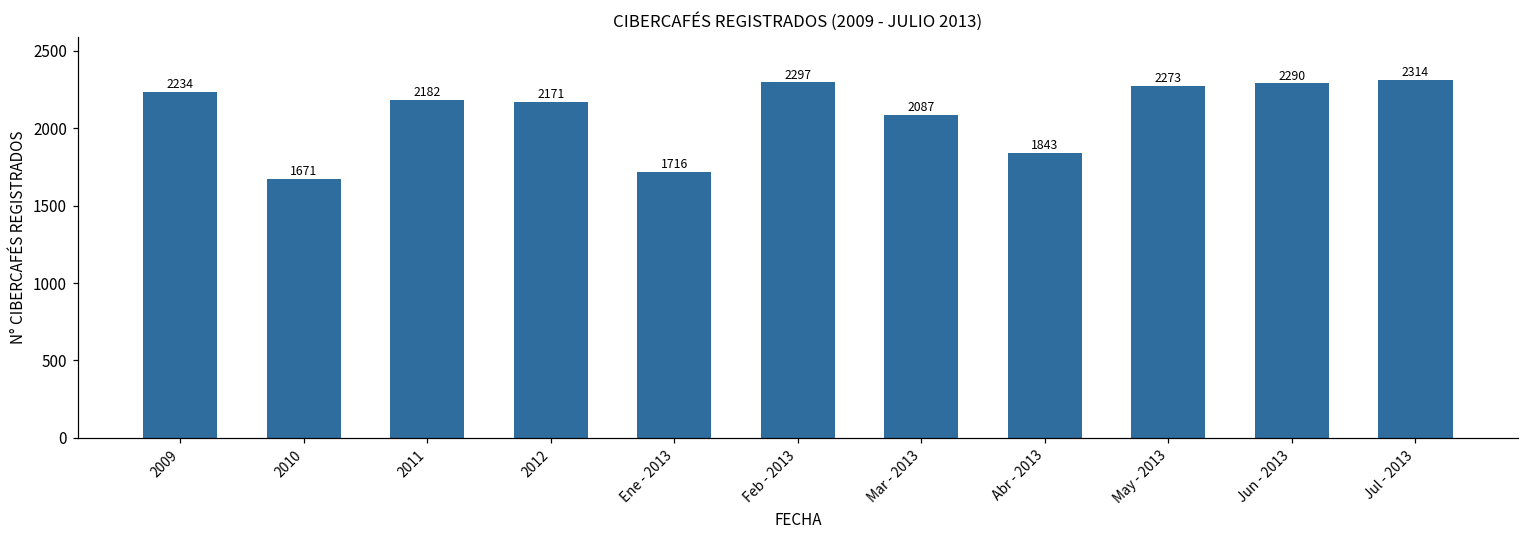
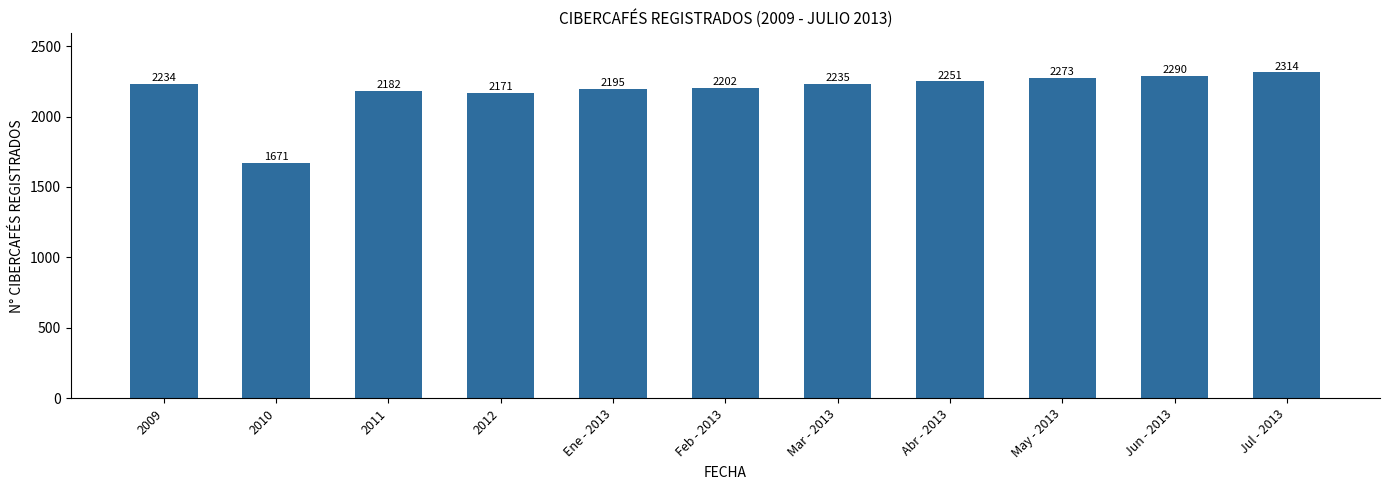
Ene - 2013: 1716 -> 2195
Feb - 2013: 2297 -> 2202
Mar - 2013: 2087 -> 2235
Abr - 2013: 1843 -> 2251
